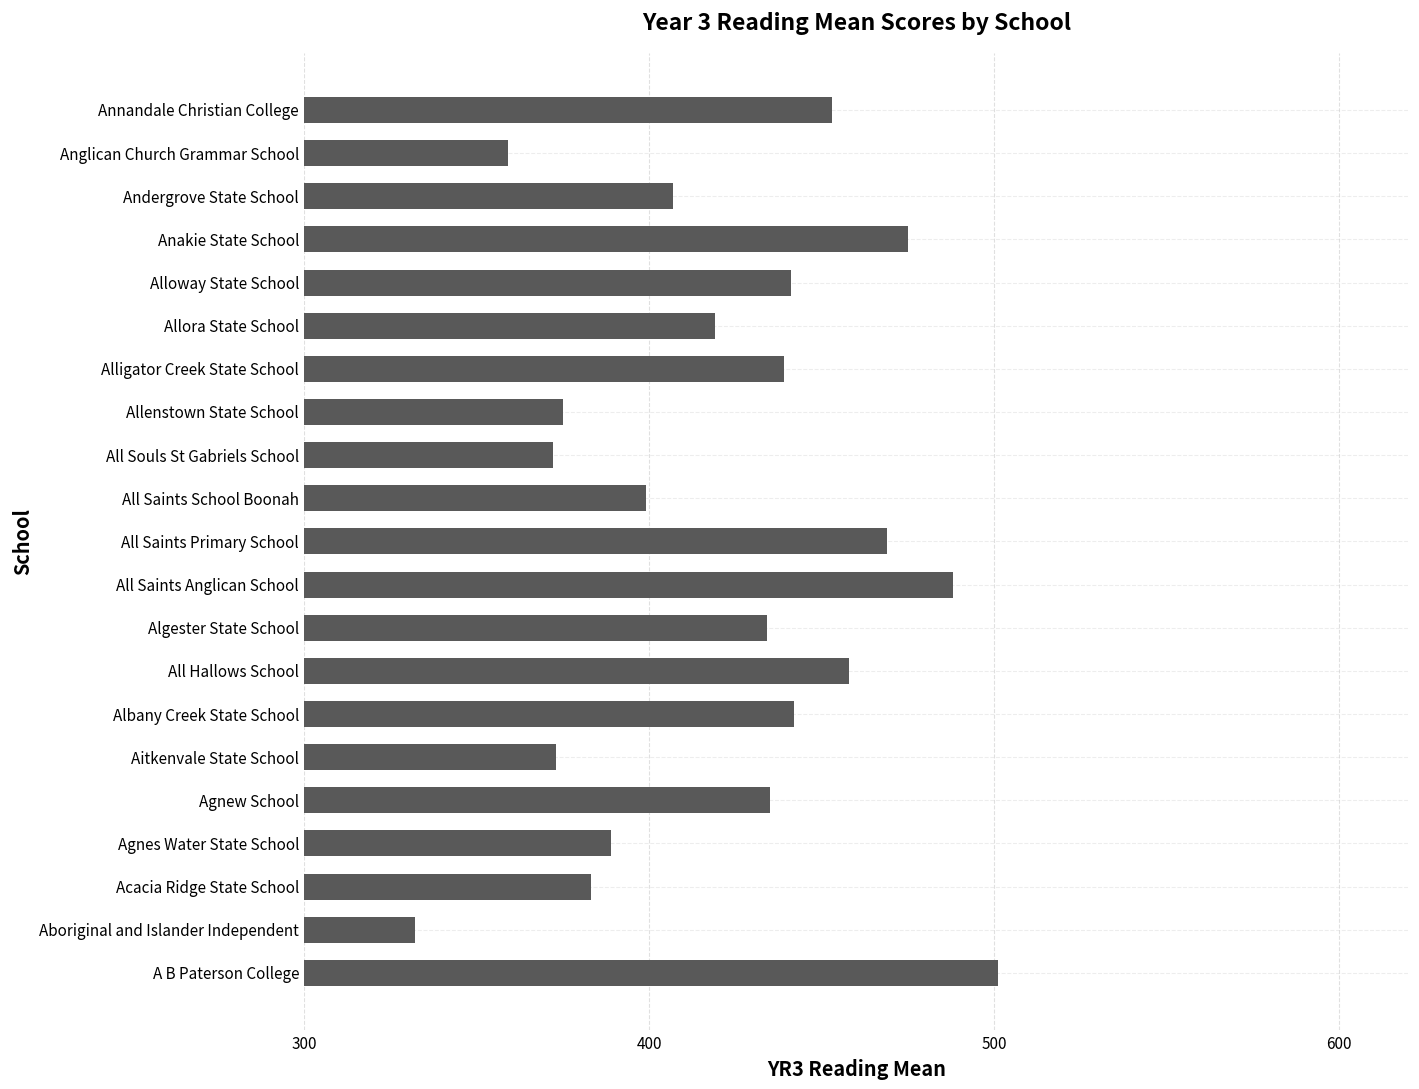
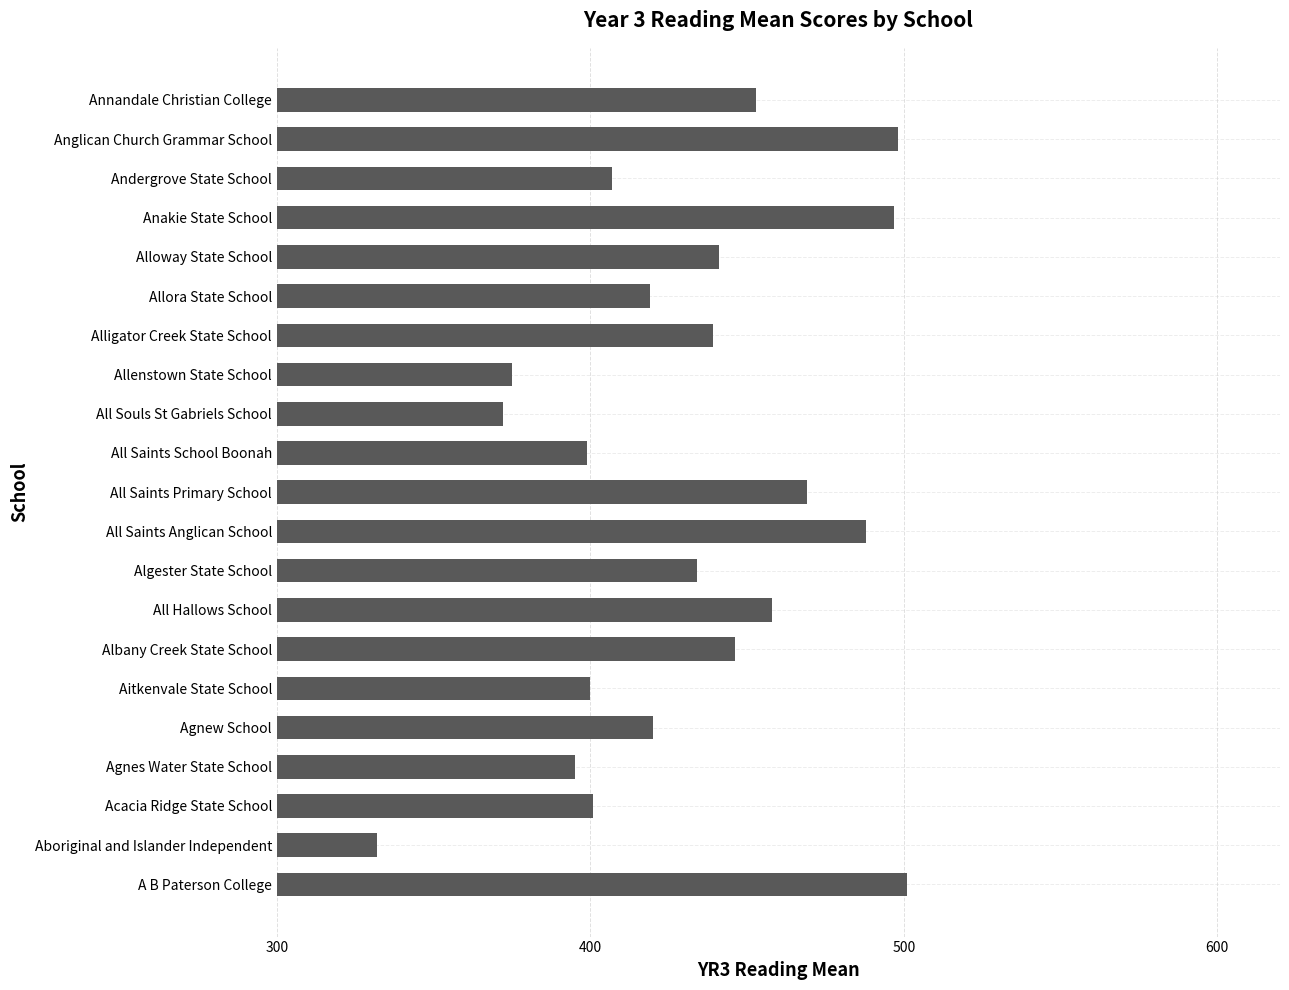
Anglican Church Grammar School: 359 -> 498
Anakie State School: 475 -> 497
Albany Creek State School: 442 -> 446
Aitkenvale State School: 373 -> 400
Agnew School: 435 -> 420
Agnes Water State School: 389 -> 395
Acacia Ridge State School: 383 -> 401
